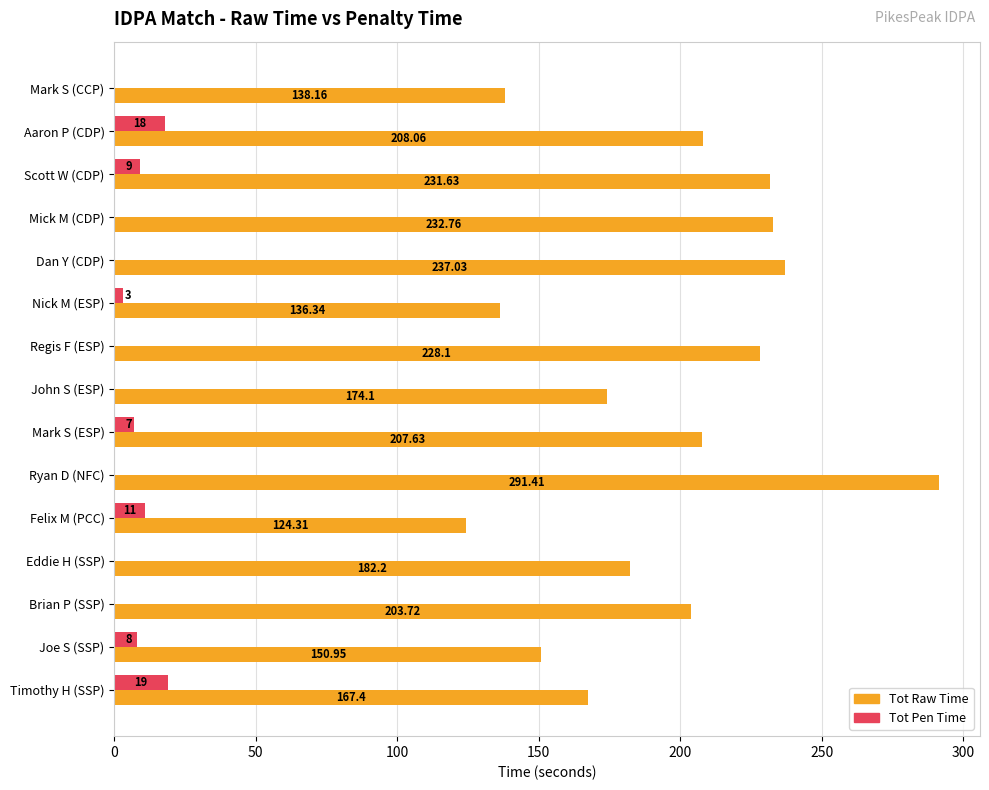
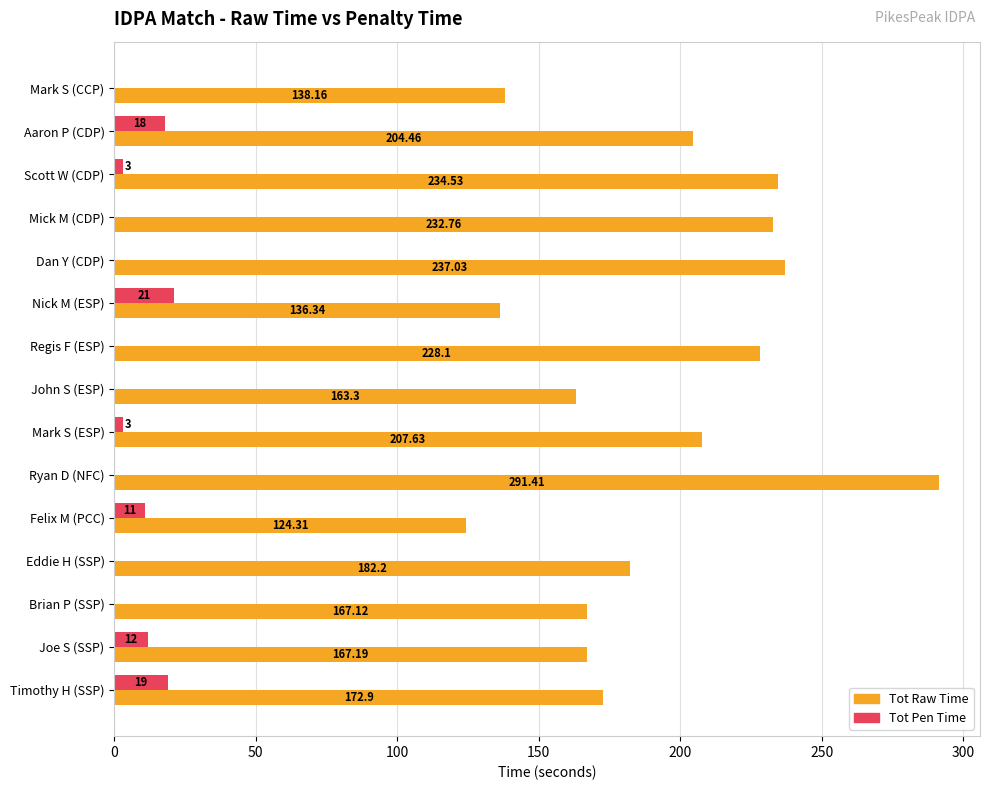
Tot Raw Time, Aaron P (CDP): 208.06 -> 204.46
Tot Pen Time, Scott W (CDP): 9 -> 3
Tot Raw Time, Scott W (CDP): 231.63 -> 234.53
Tot Pen Time, Nick M (ESP): 3 -> 21
Tot Raw Time, John S (ESP): 174.1 -> 163.3
Tot Pen Time, Mark S (ESP): 7 -> 3
Tot Raw Time, Brian P (SSP): 203.72 -> 167.12
Tot Pen Time, Joe S (SSP): 8 -> 12
Tot Raw Time, Joe S (SSP): 150.95 -> 167.19
Tot Raw Time, Timothy H (SSP): 167.4 -> 172.9
